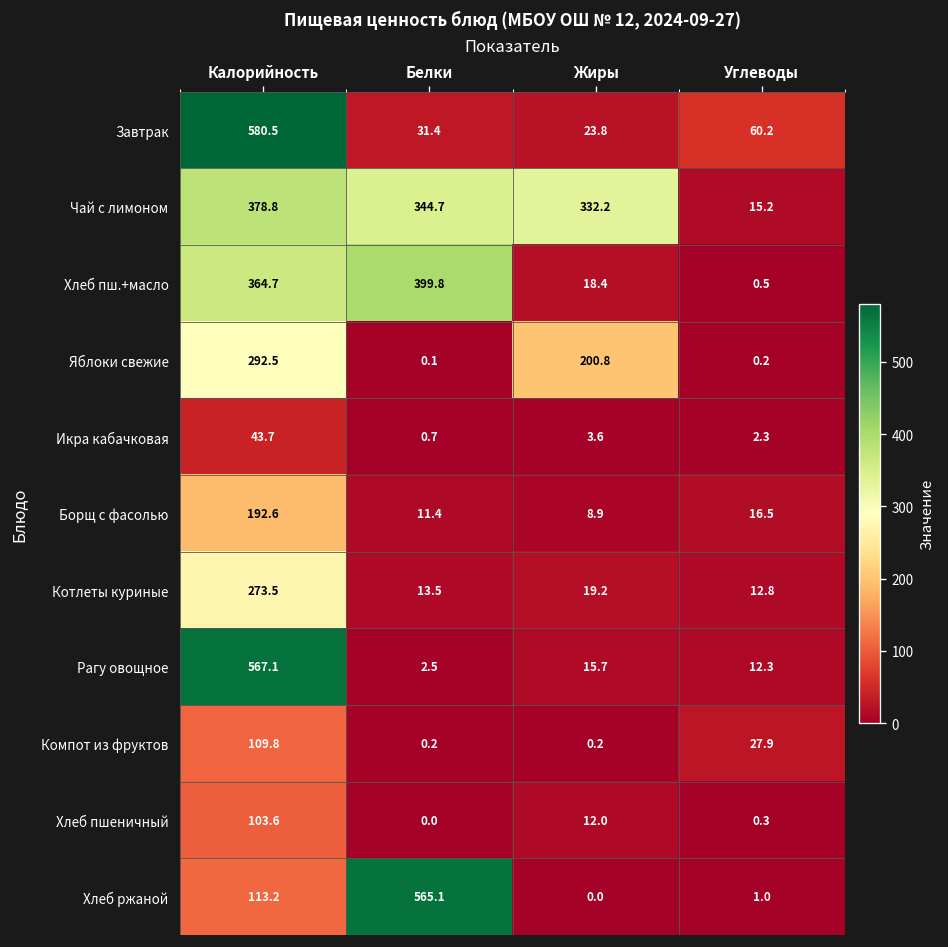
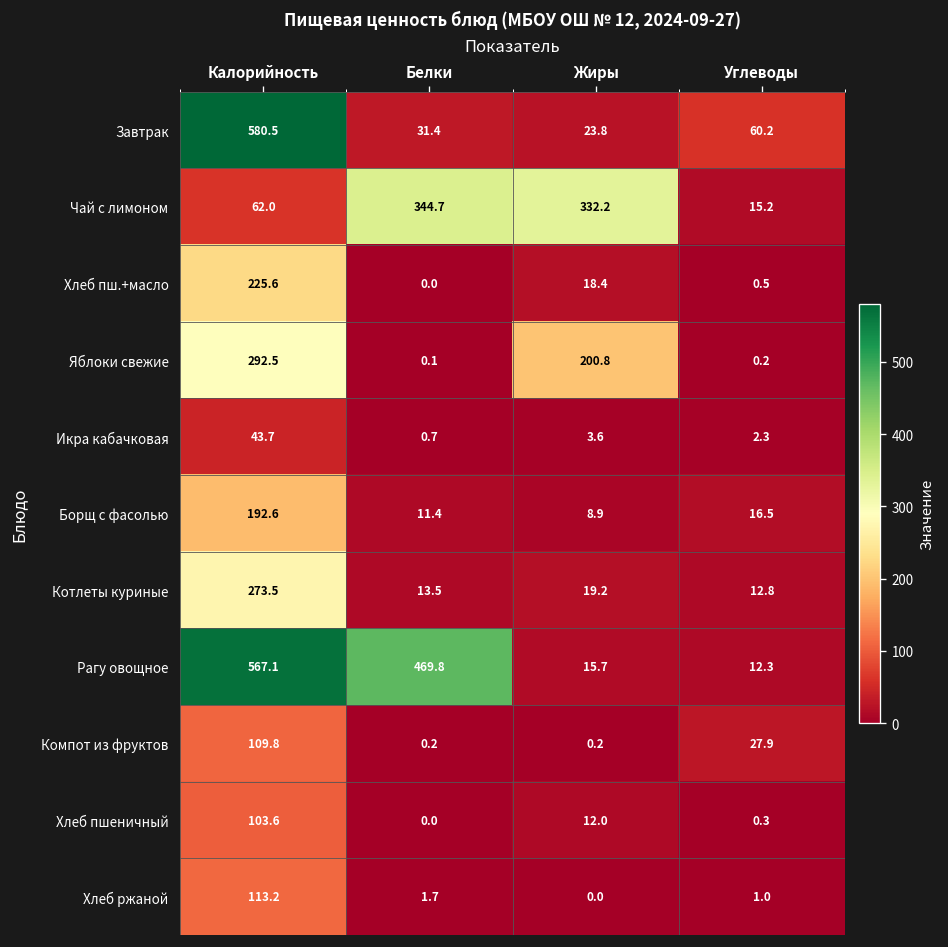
Чай с лимоном, Калорийность: 378.8 -> 62.0
Хлеб пш.+масло, Калорийность: 364.7 -> 225.6
Хлеб пш.+масло, Белки: 399.8 -> 0.0
Рагу овощное, Белки: 2.5 -> 469.8
Хлеб ржаной, Белки: 565.1 -> 1.7
